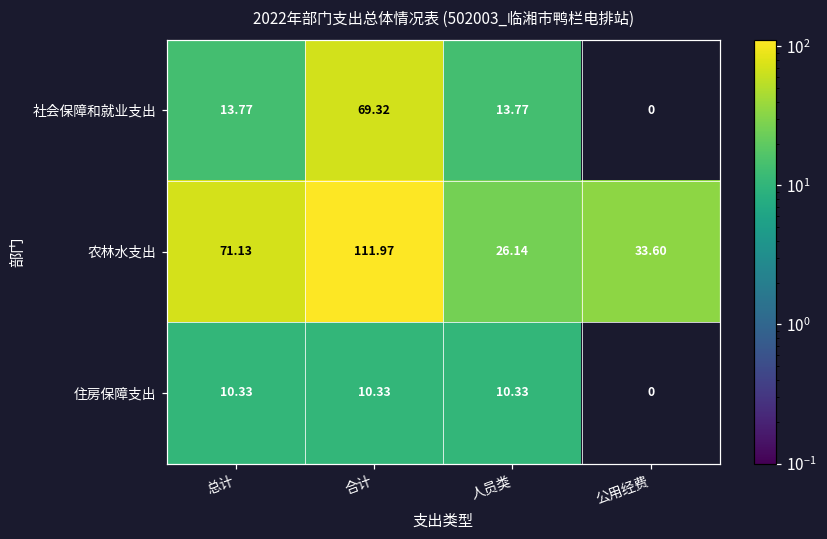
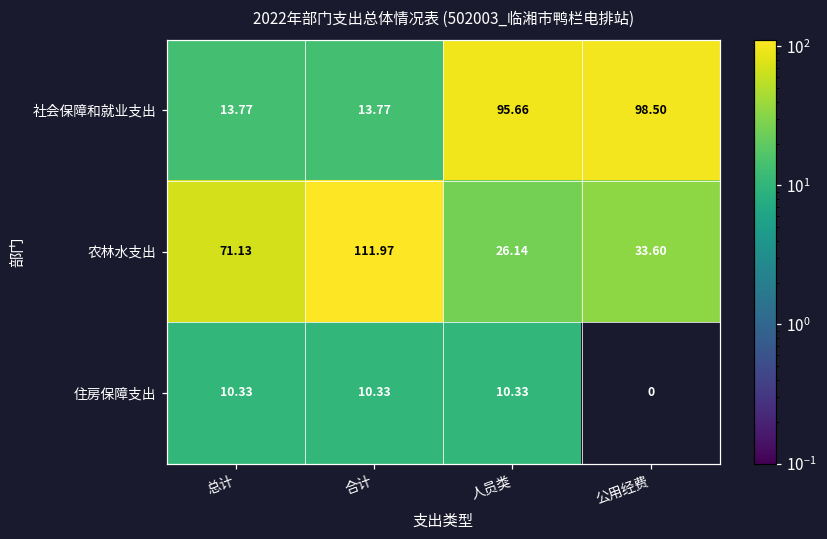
社会保障和就业支出, 合计: 69.32 -> 13.77
社会保障和就业支出, 人员类: 13.77 -> 95.66
社会保障和就业支出, 公用经费: 0 -> 98.50
